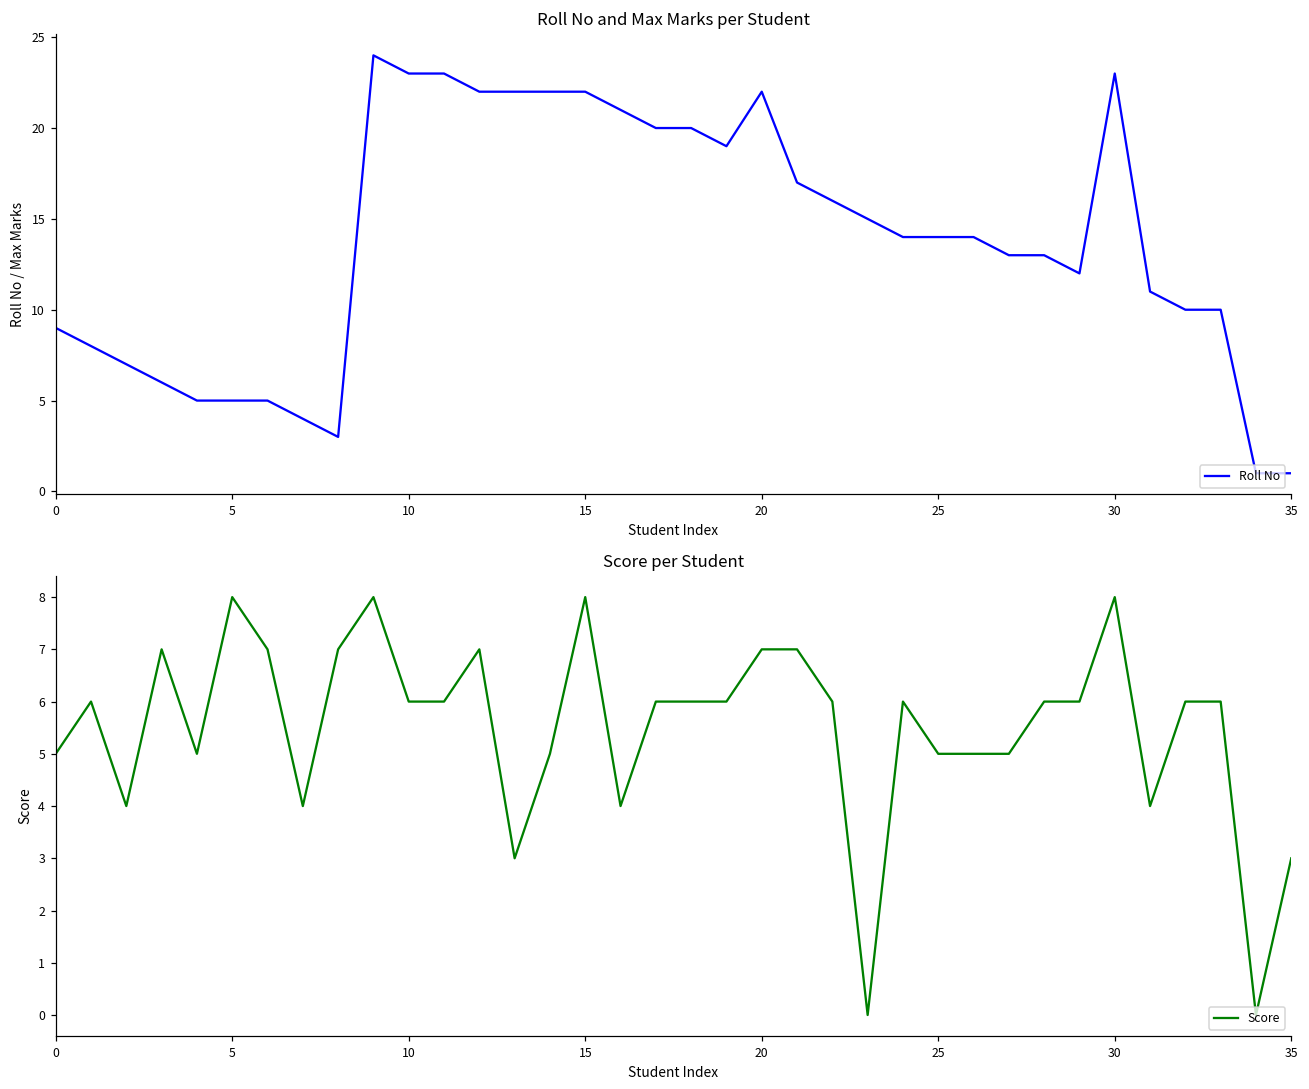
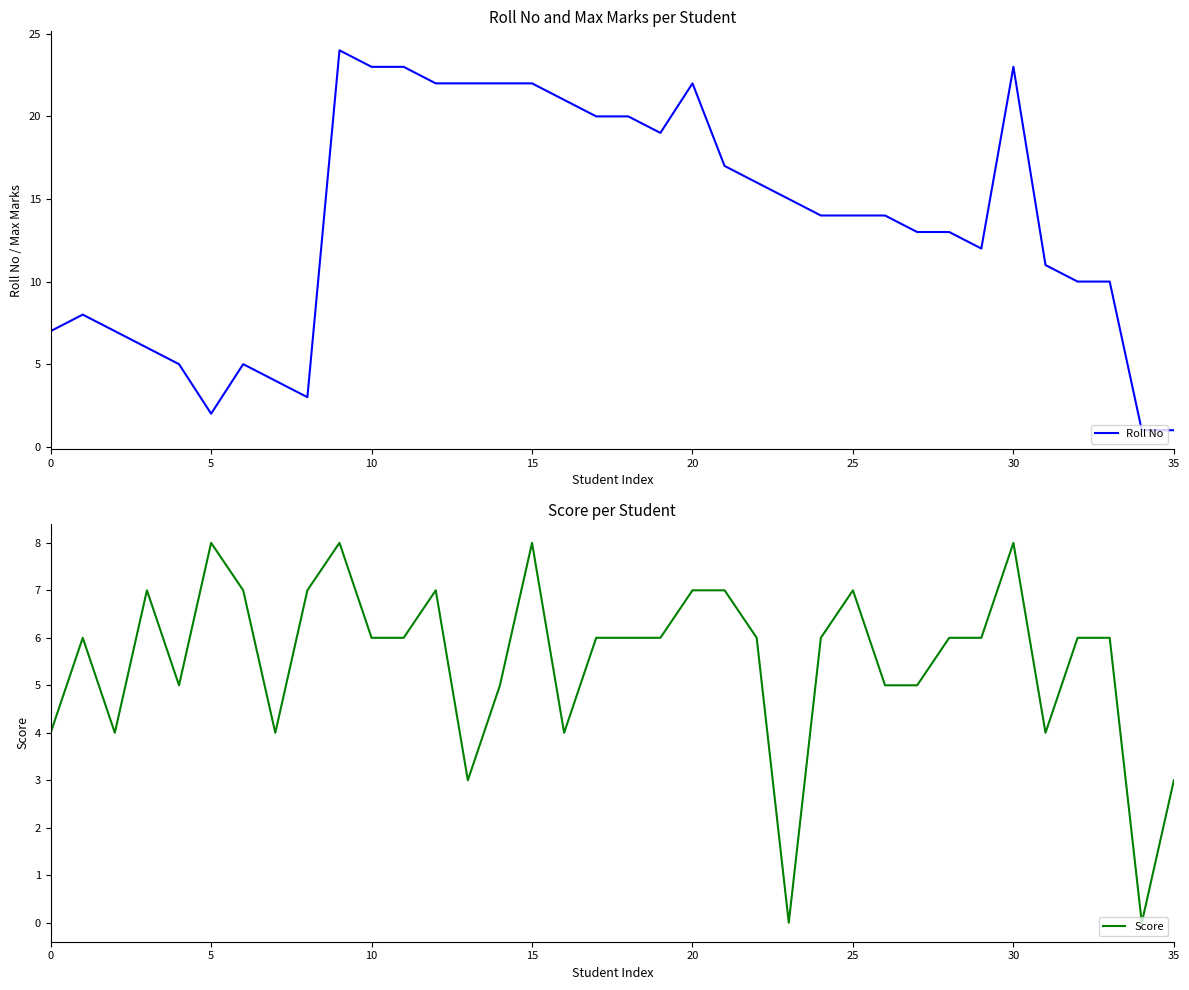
Roll No and Max Marks per Student, 0: 9 -> 7
Roll No and Max Marks per Student, 5: 5 -> 2
Score per Student, 0: 5 -> 4
Score per Student, 25: 5 -> 7
